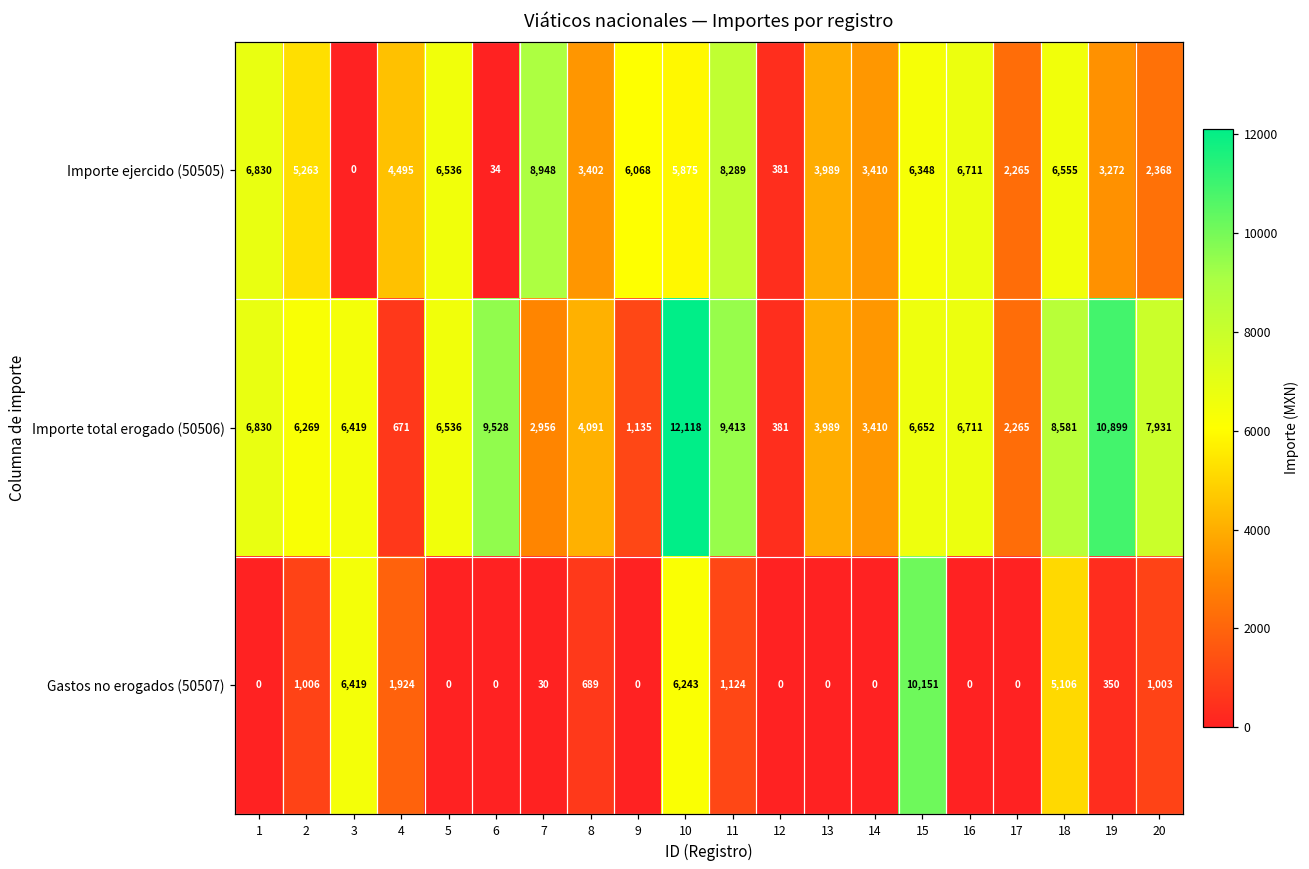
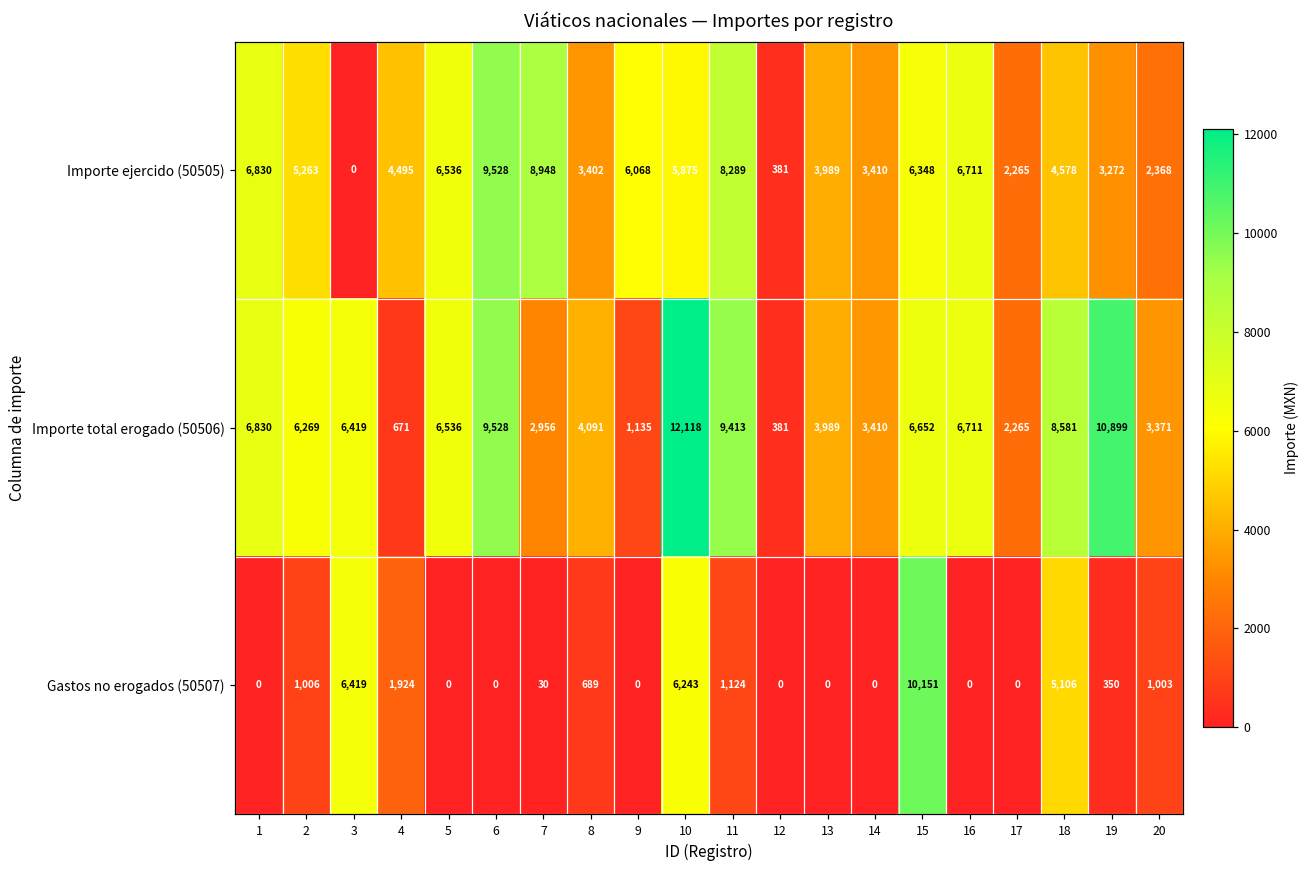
Importe ejercido (50505), 6: 34 -> 9,528
Importe ejercido (50505), 18: 6,555 -> 4,578
Importe total erogado (50506), 20: 7,931 -> 3,371
